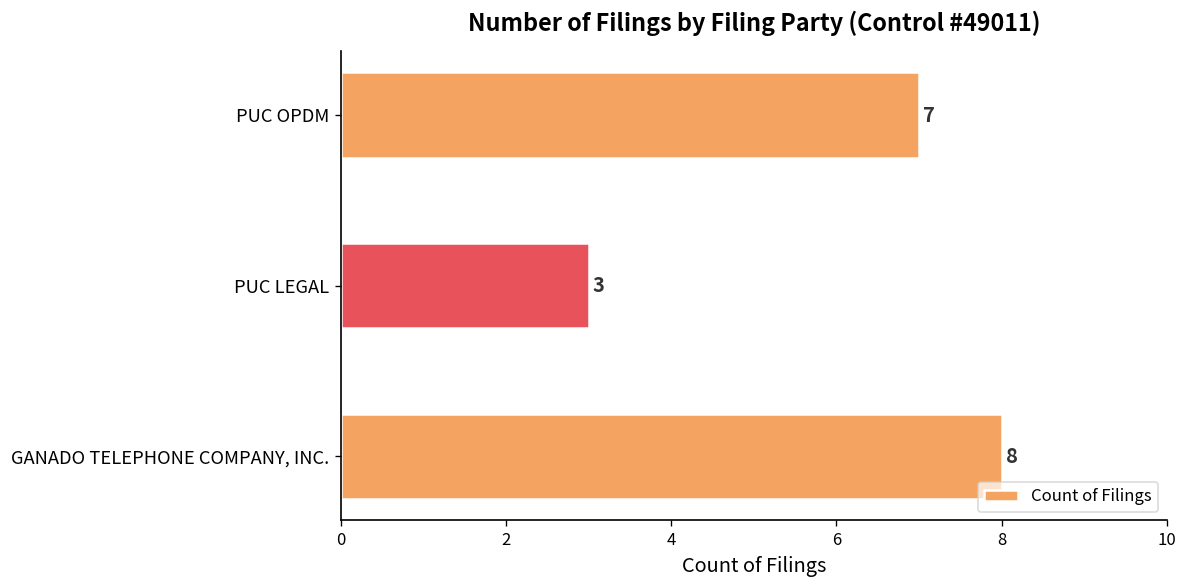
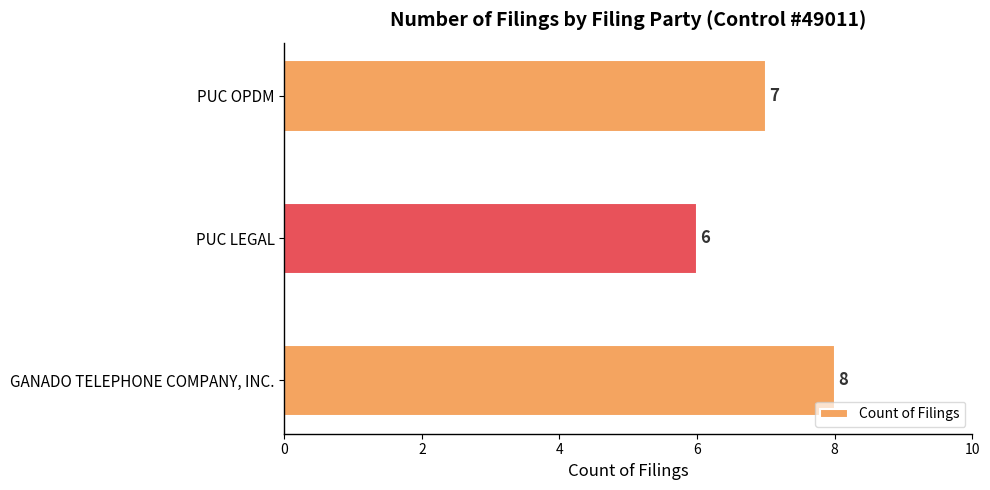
PUC LEGAL: 3 -> 6
